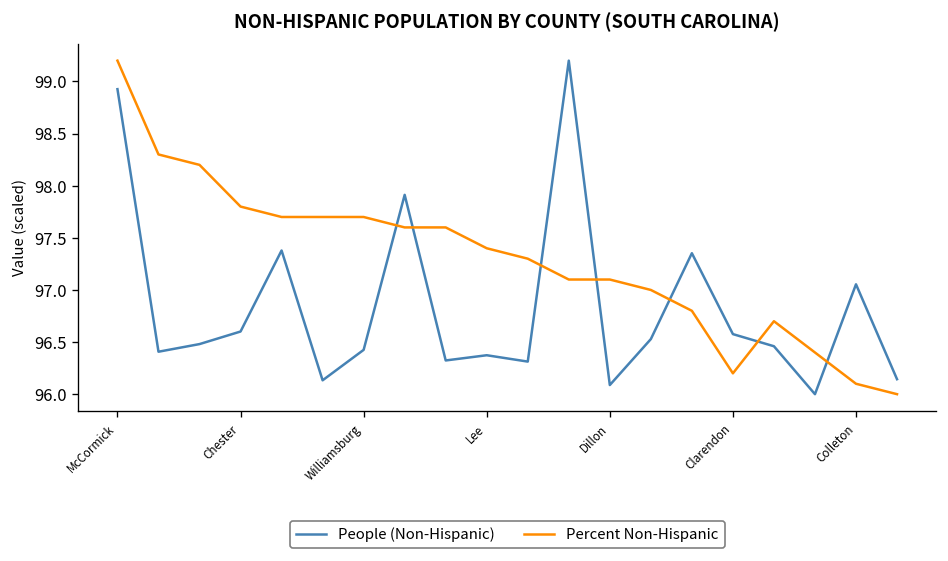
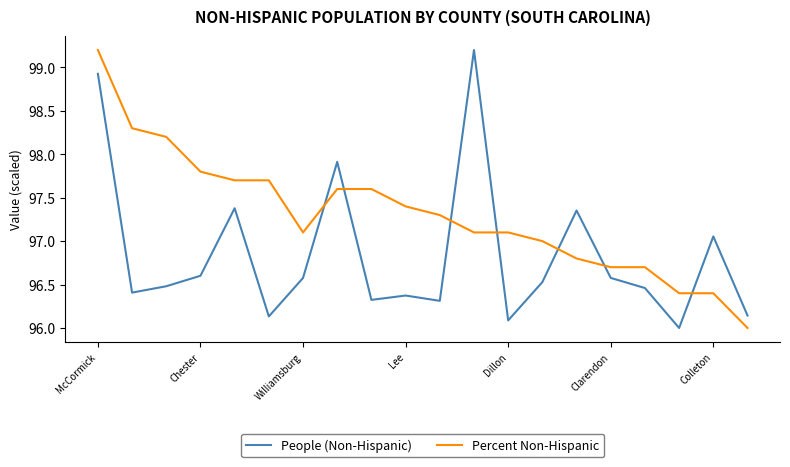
People (Non-Hispanic), Williamsburg: 96.4 -> 96.6
Percent Non-Hispanic, Williamsburg: 97.7 -> 97.1
Percent Non-Hispanic, Clarendon: 96.2 -> 96.7
Percent Non-Hispanic, Colleton: 96.1 -> 96.4
